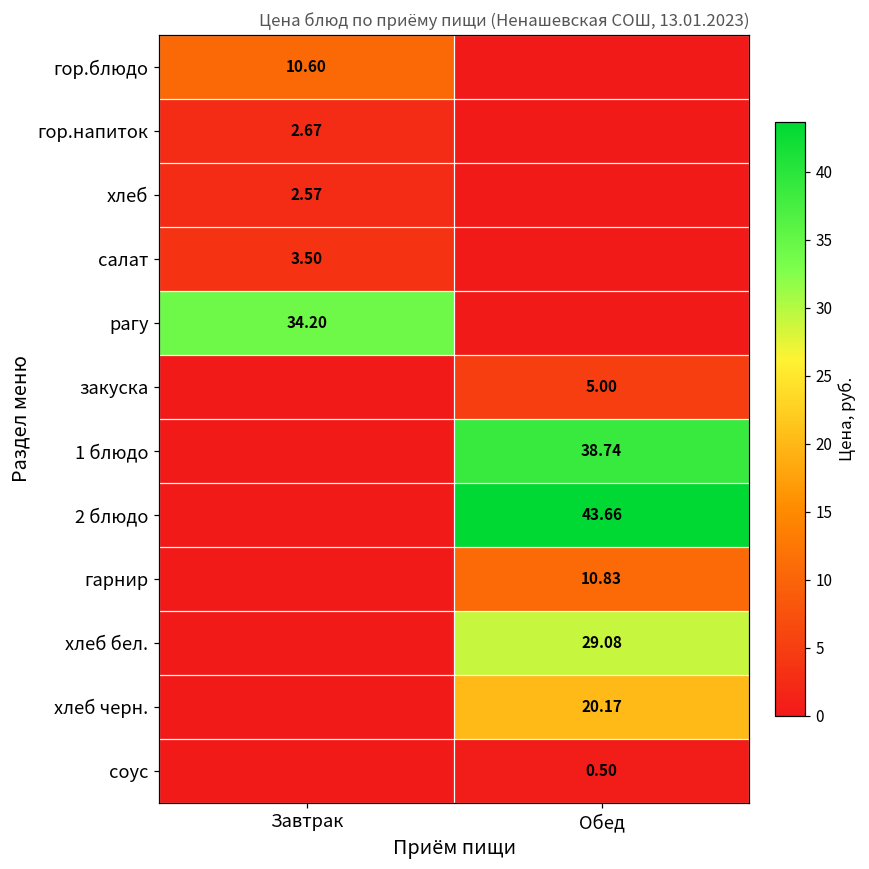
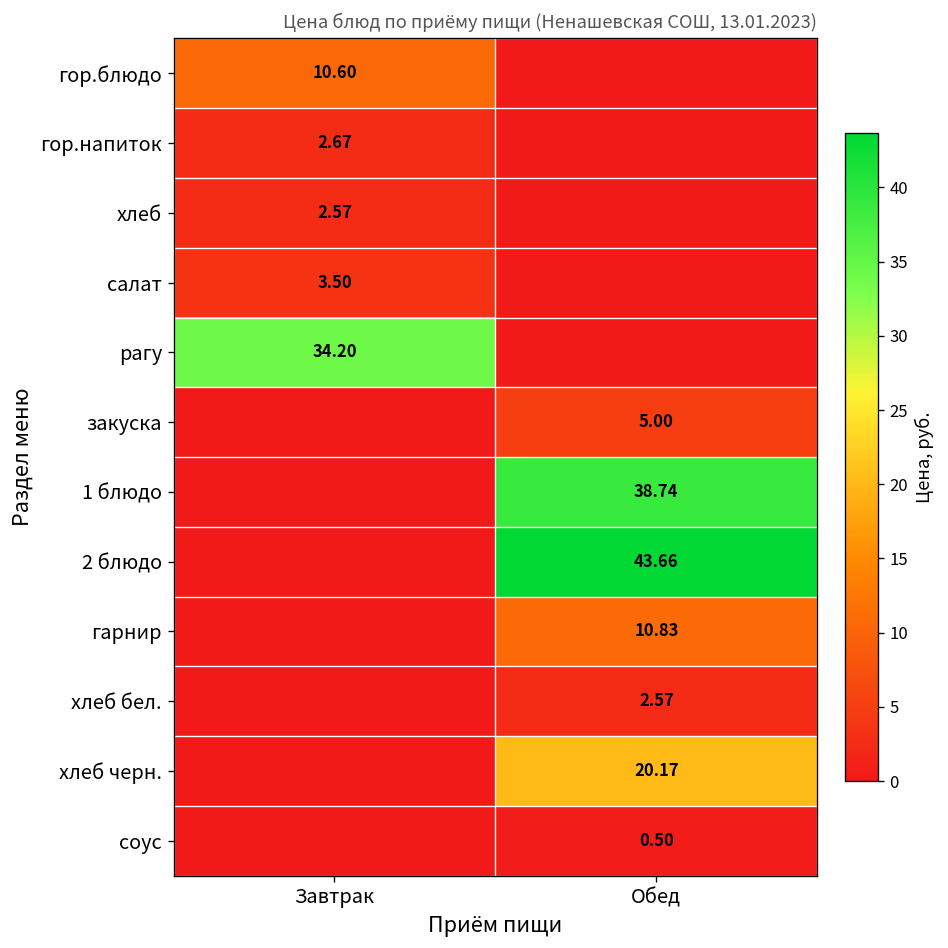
хлеб бел., Обед: 29.08 -> 2.57
